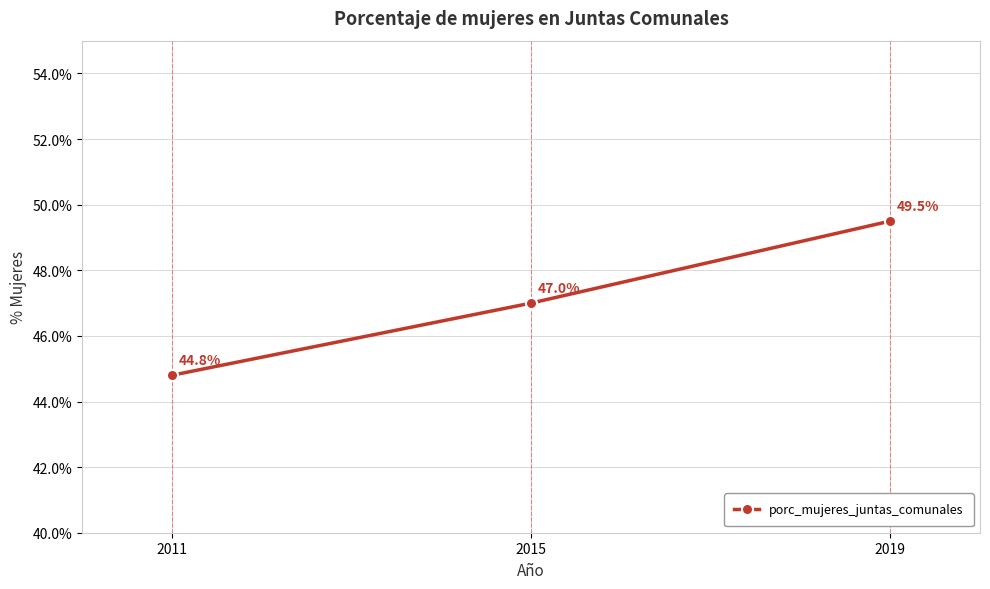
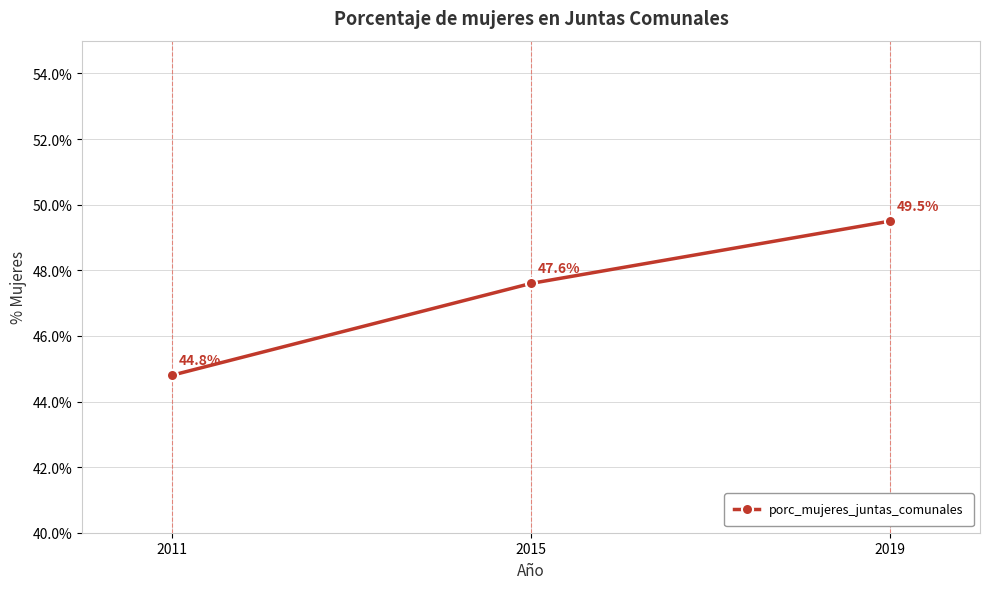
2015: 47.0% -> 47.6%
